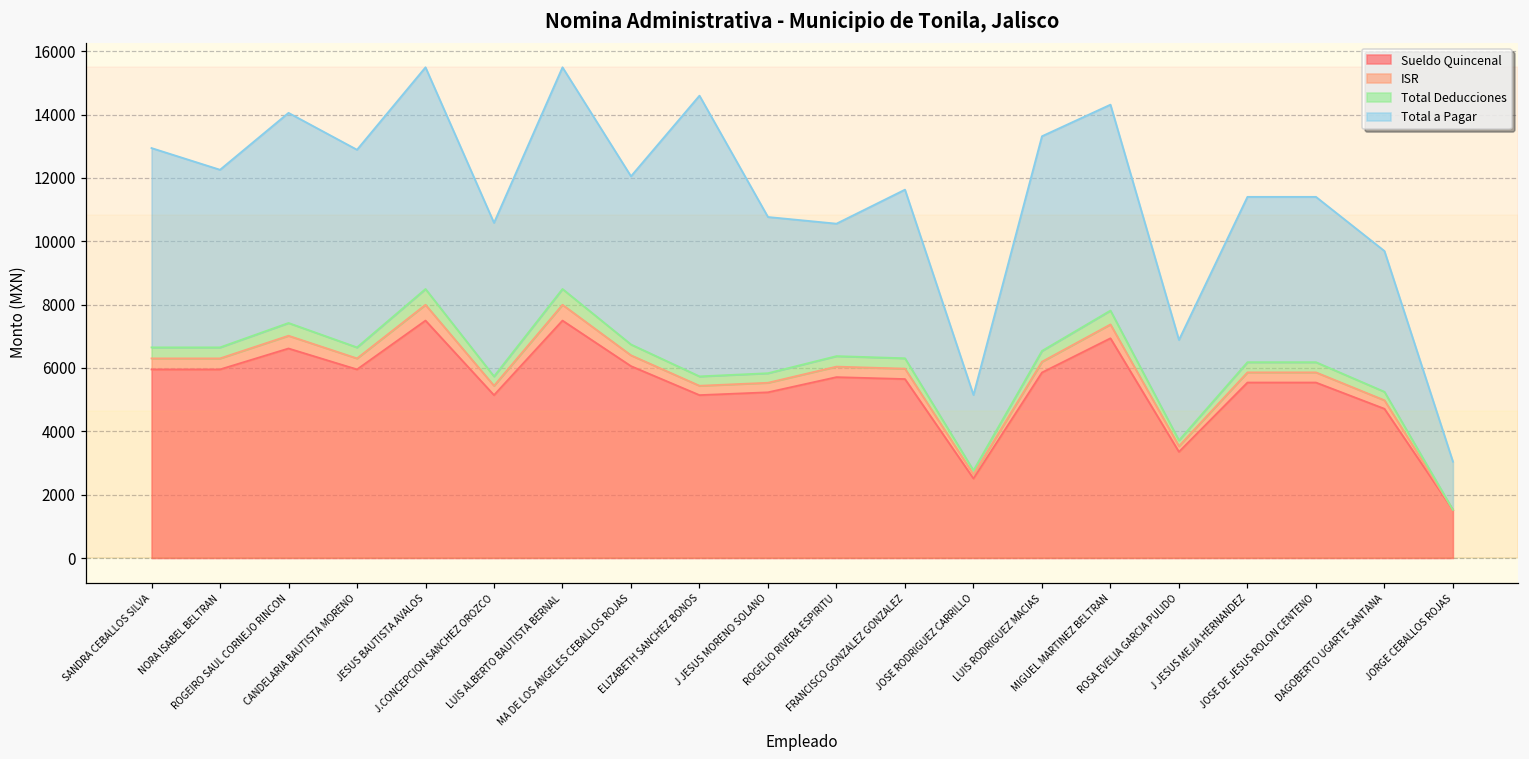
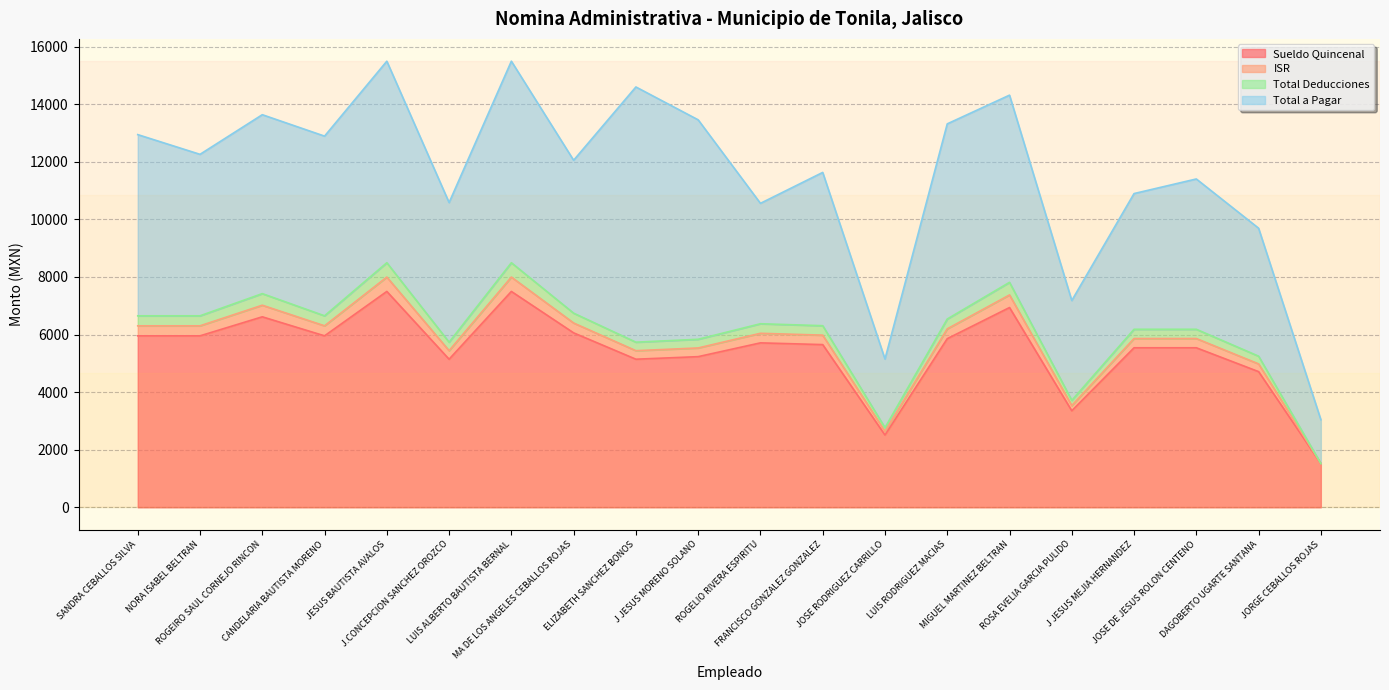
Total a Pagar, ROGEIRO SAUL CORNEJO RINCON: 6600 -> 6200
Total a Pagar, J JESUS MORENO SOLANO: 4900 -> 7600
Total a Pagar, ROSA EVELIA GARCIA PULIDO: 3200 -> 3500
Total a Pagar, J JESUS MEJIA HERNANDEZ: 5200 -> 4700
